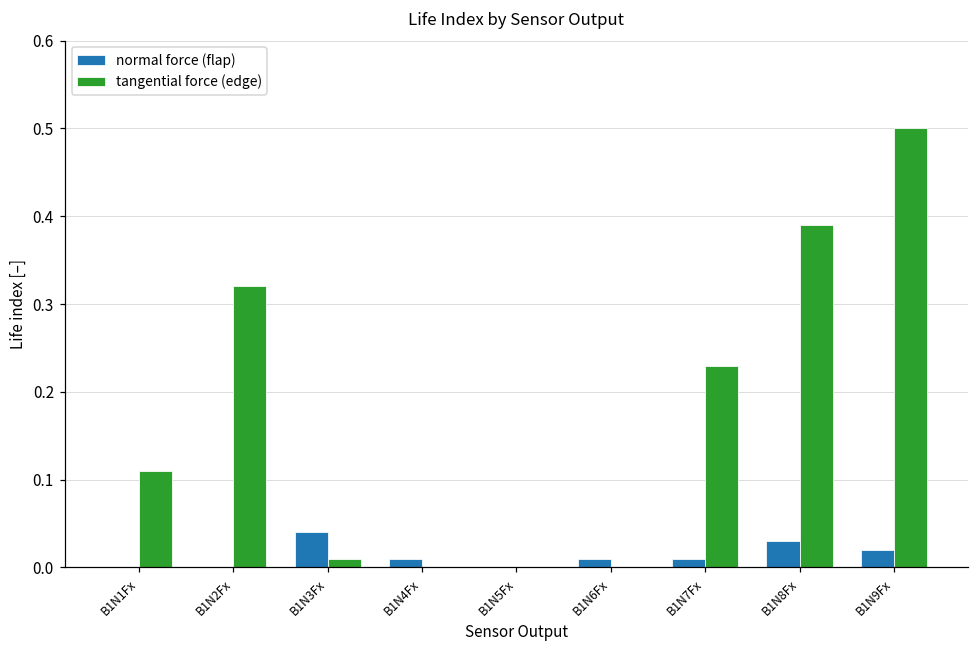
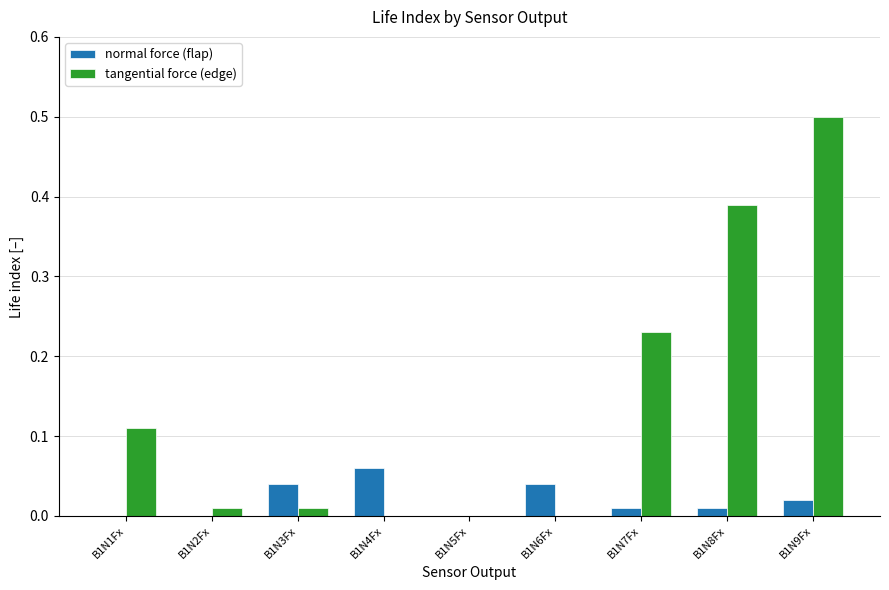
tangential force (edge), B1N2Fx: 0.32 -> 0.01
normal force (flap), B1N4Fx: 0.01 -> 0.06
normal force (flap), B1N6Fx: 0.01 -> 0.04
normal force (flap), B1N8Fx: 0.03 -> 0.01
